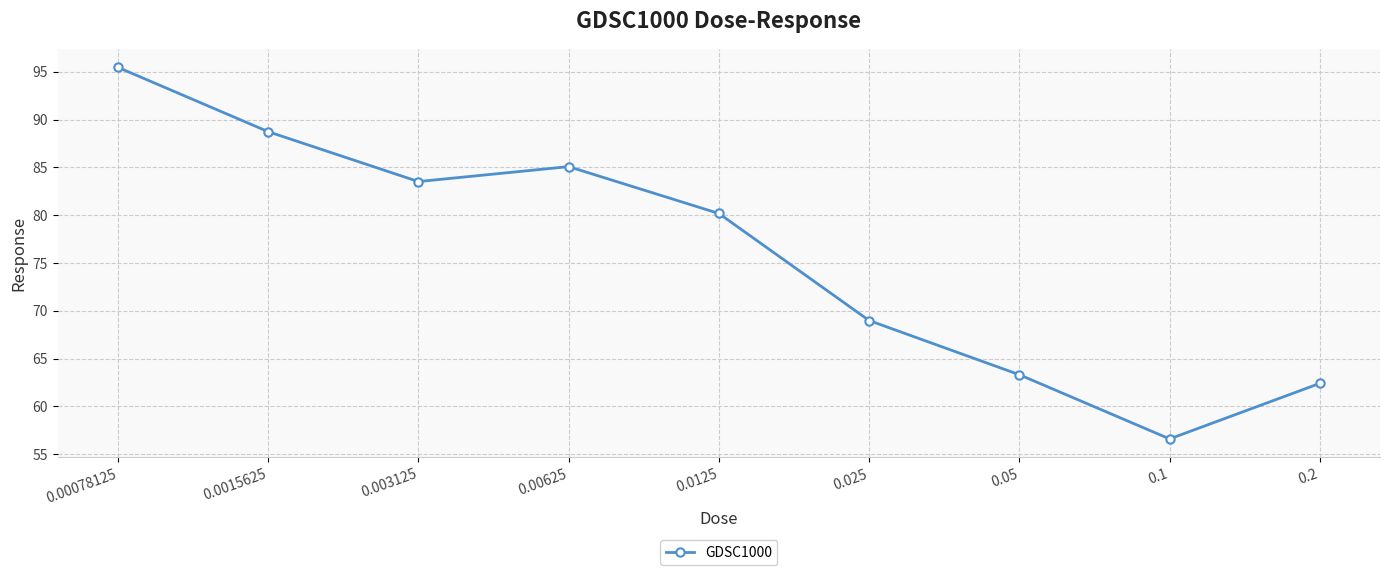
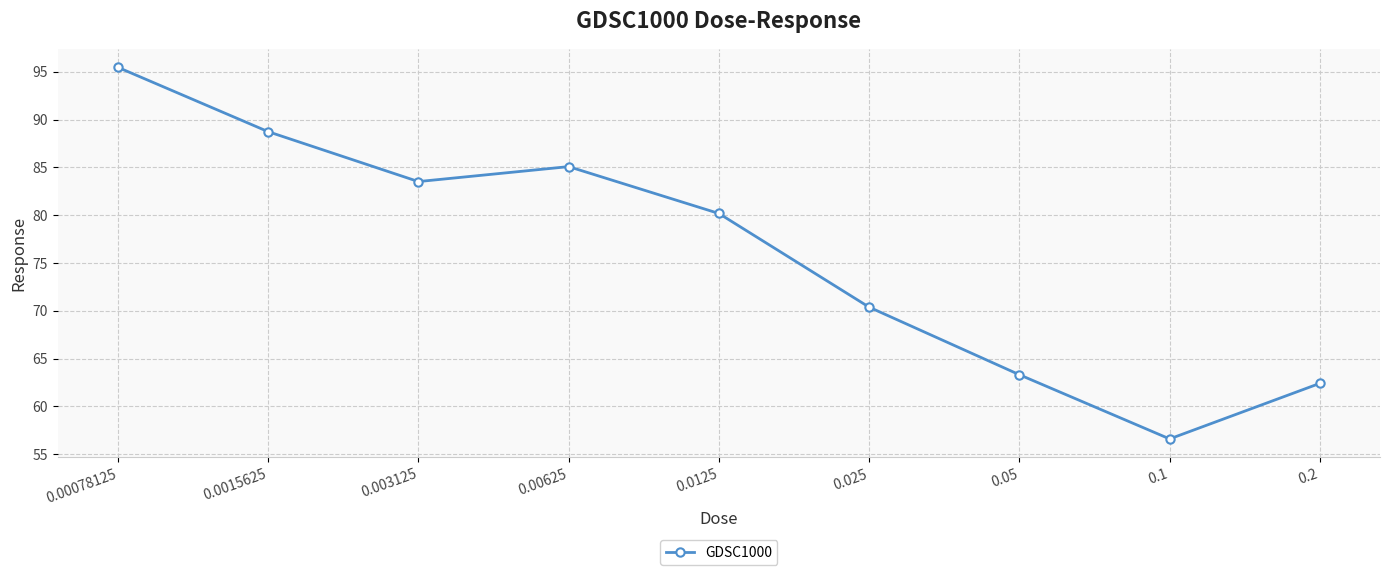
0.025: 69 -> 70
